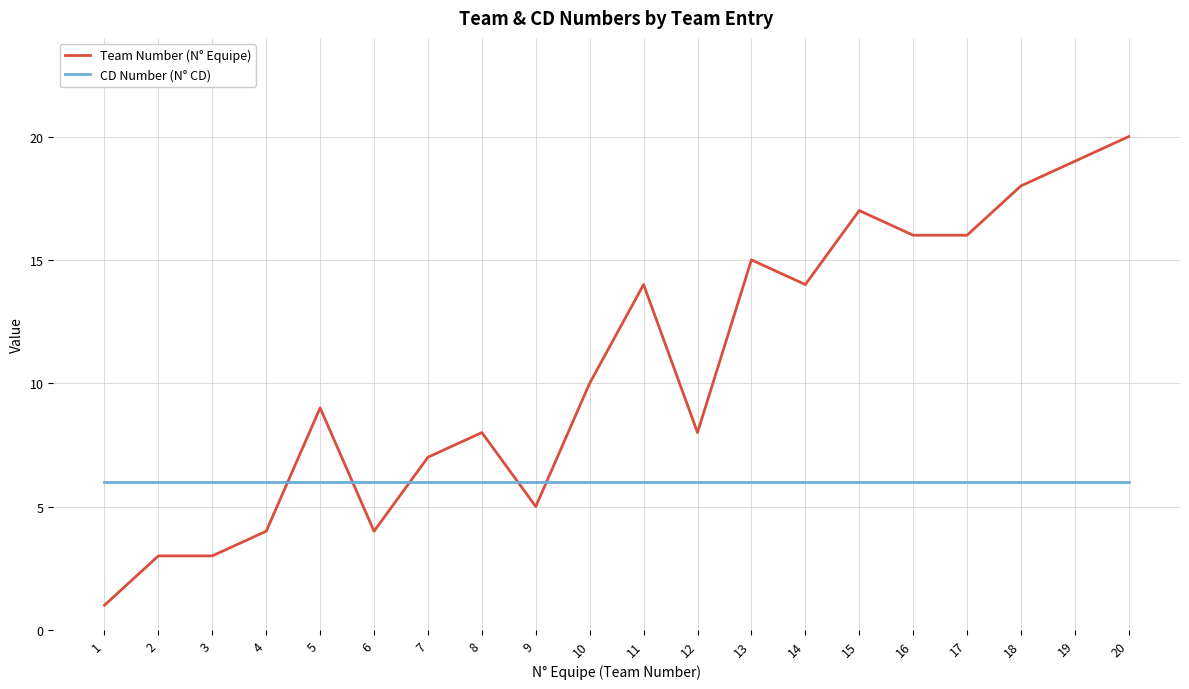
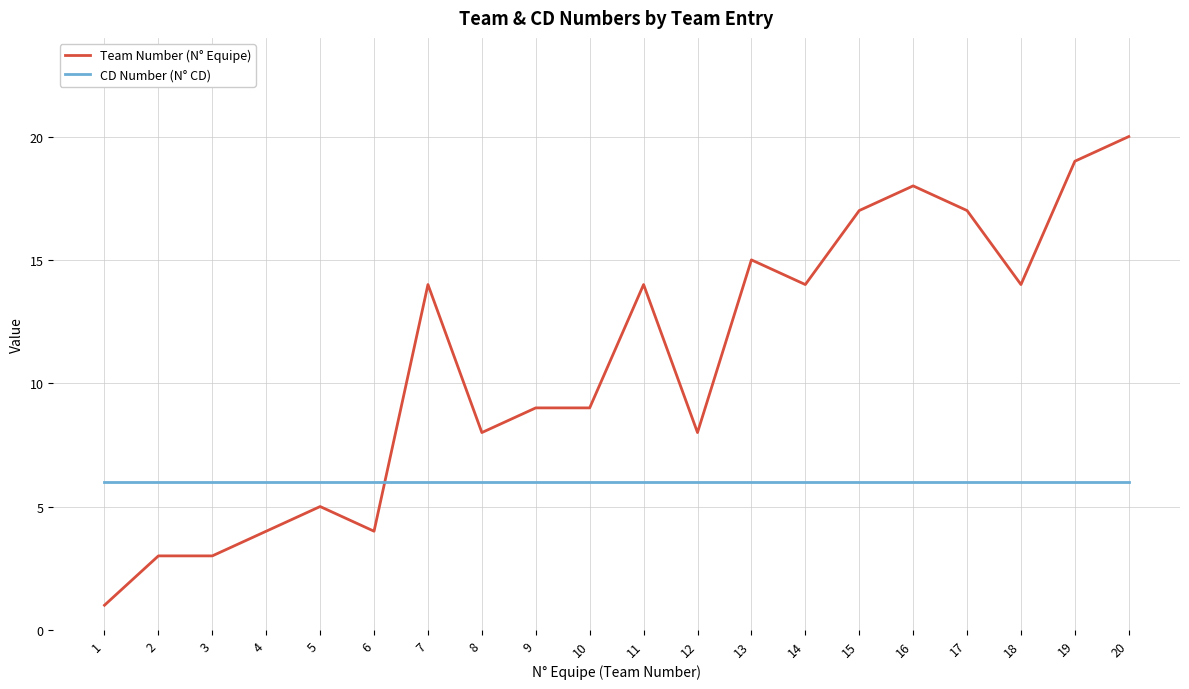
Team Number (N° Equipe), 5: 9 -> 5
Team Number (N° Equipe), 7: 7 -> 14
Team Number (N° Equipe), 9: 5 -> 9
Team Number (N° Equipe), 10: 10 -> 9
Team Number (N° Equipe), 16: 16 -> 18
Team Number (N° Equipe), 17: 16 -> 17
Team Number (N° Equipe), 18: 18 -> 14
